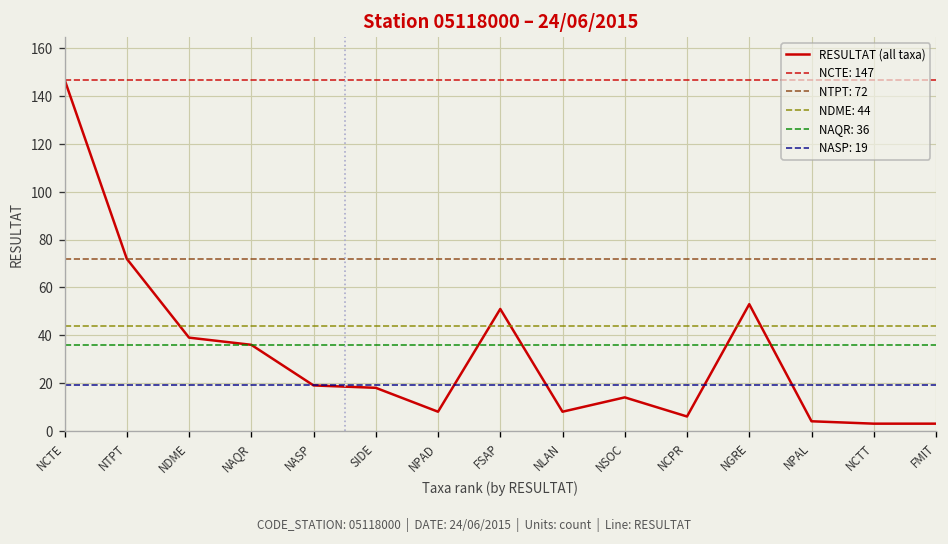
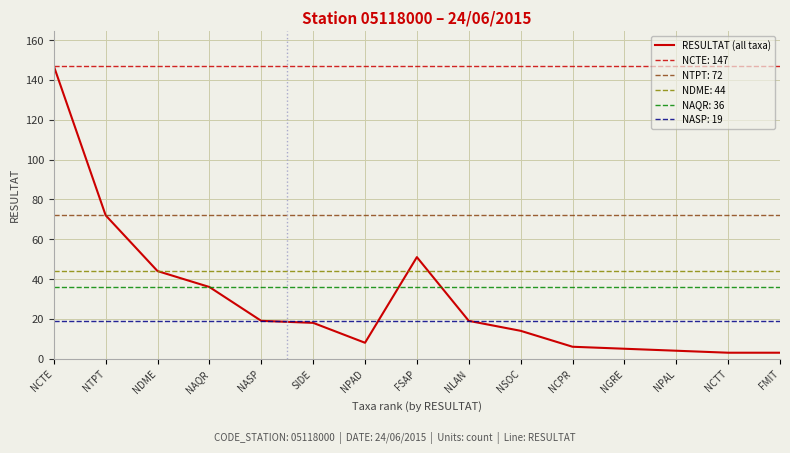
NDME: 39 -> 44
NLAN: 8 -> 19
NGRE: 53 -> 5
